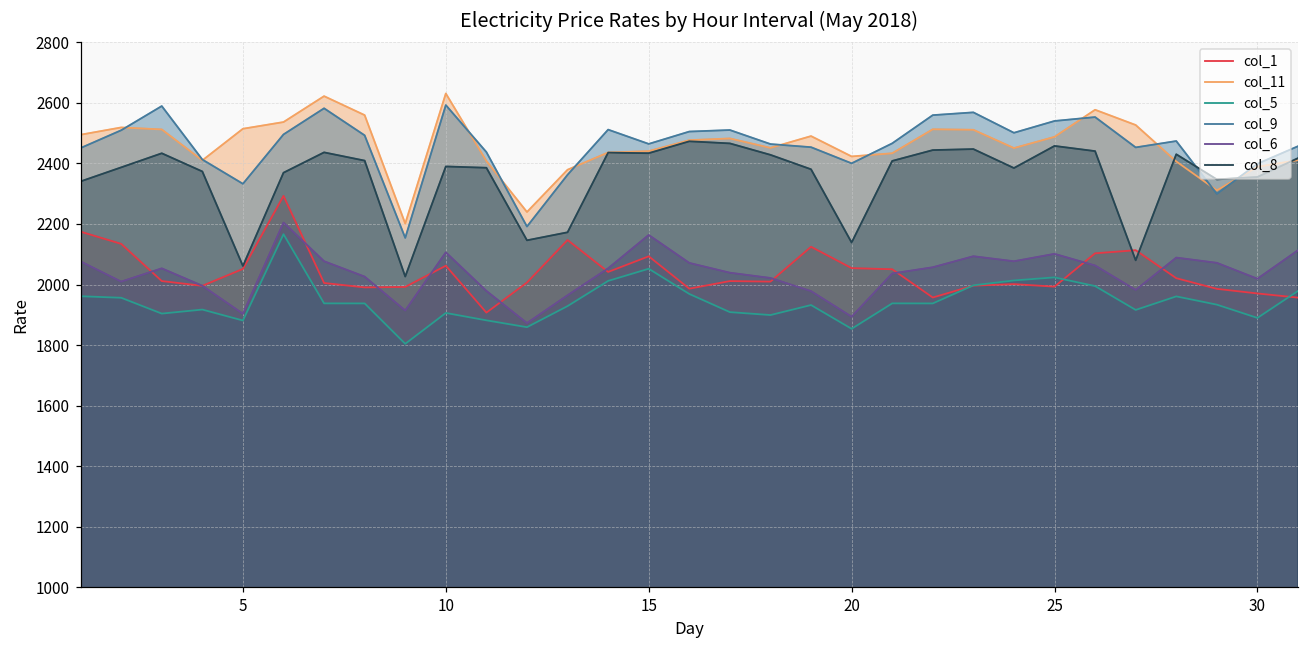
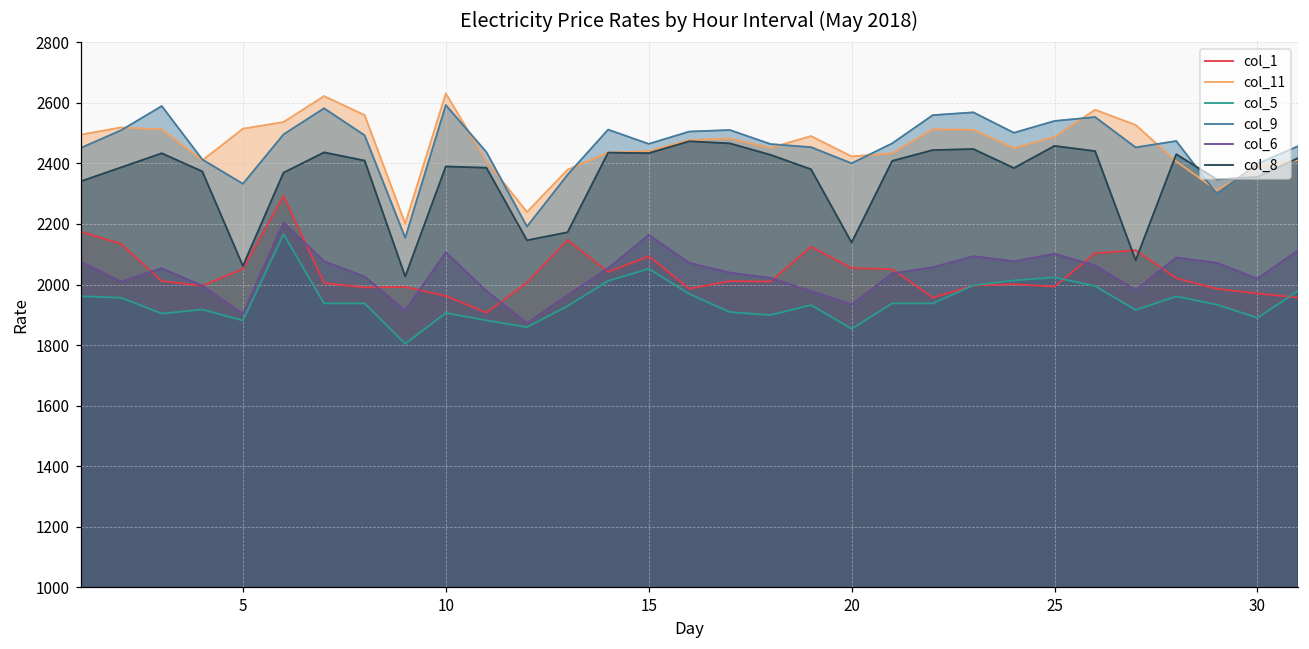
col_1, 10: 2060 -> 1960
col_6, 20: 1890 -> 1930
